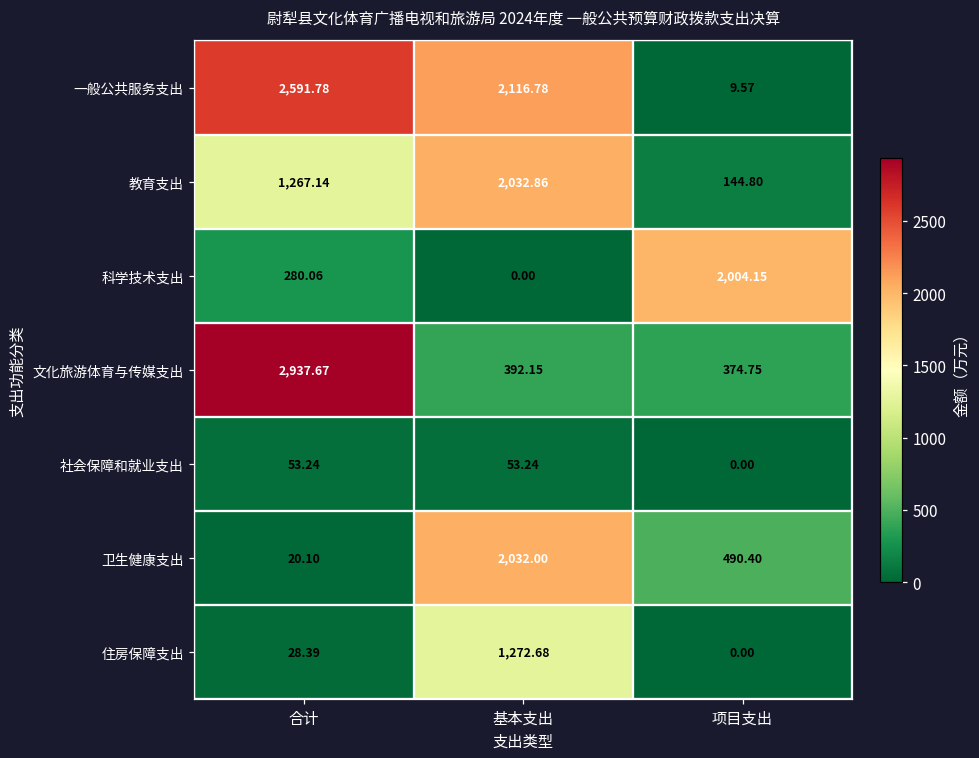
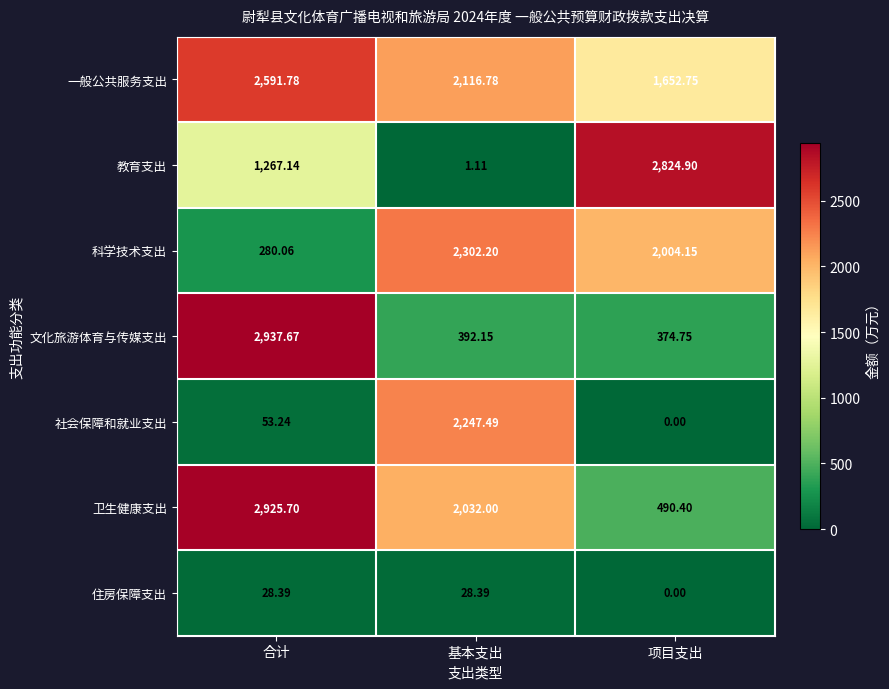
一般公共服务支出, 项目支出: 9.57 -> 1,652.75
教育支出, 基本支出: 2,032.86 -> 1.11
教育支出, 项目支出: 144.80 -> 2,824.90
科学技术支出, 基本支出: 0.00 -> 2,302.20
社会保障和就业支出, 基本支出: 53.24 -> 2,247.49
卫生健康支出, 合计: 20.10 -> 2,925.70
住房保障支出, 基本支出: 1,272.68 -> 28.39
